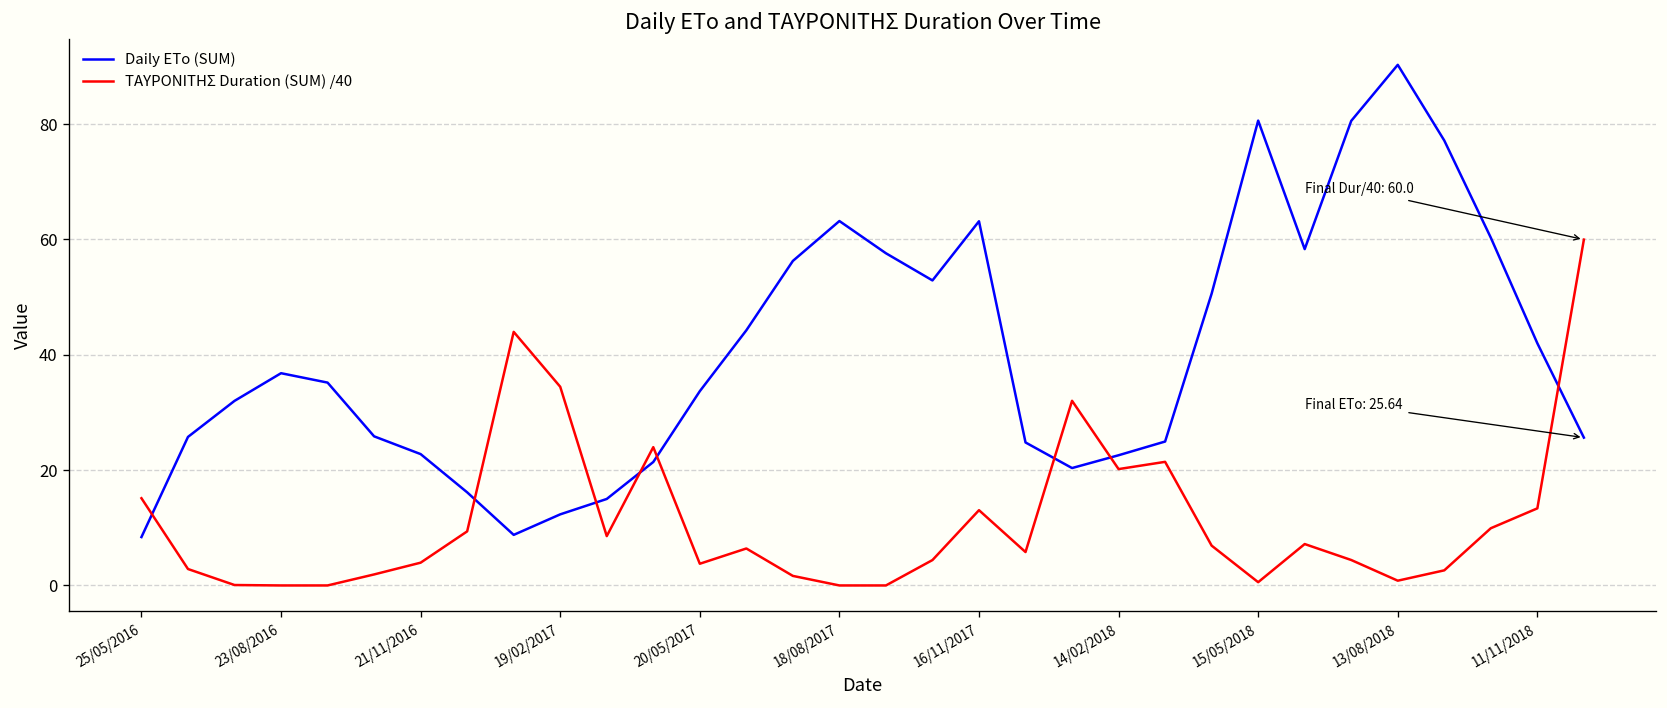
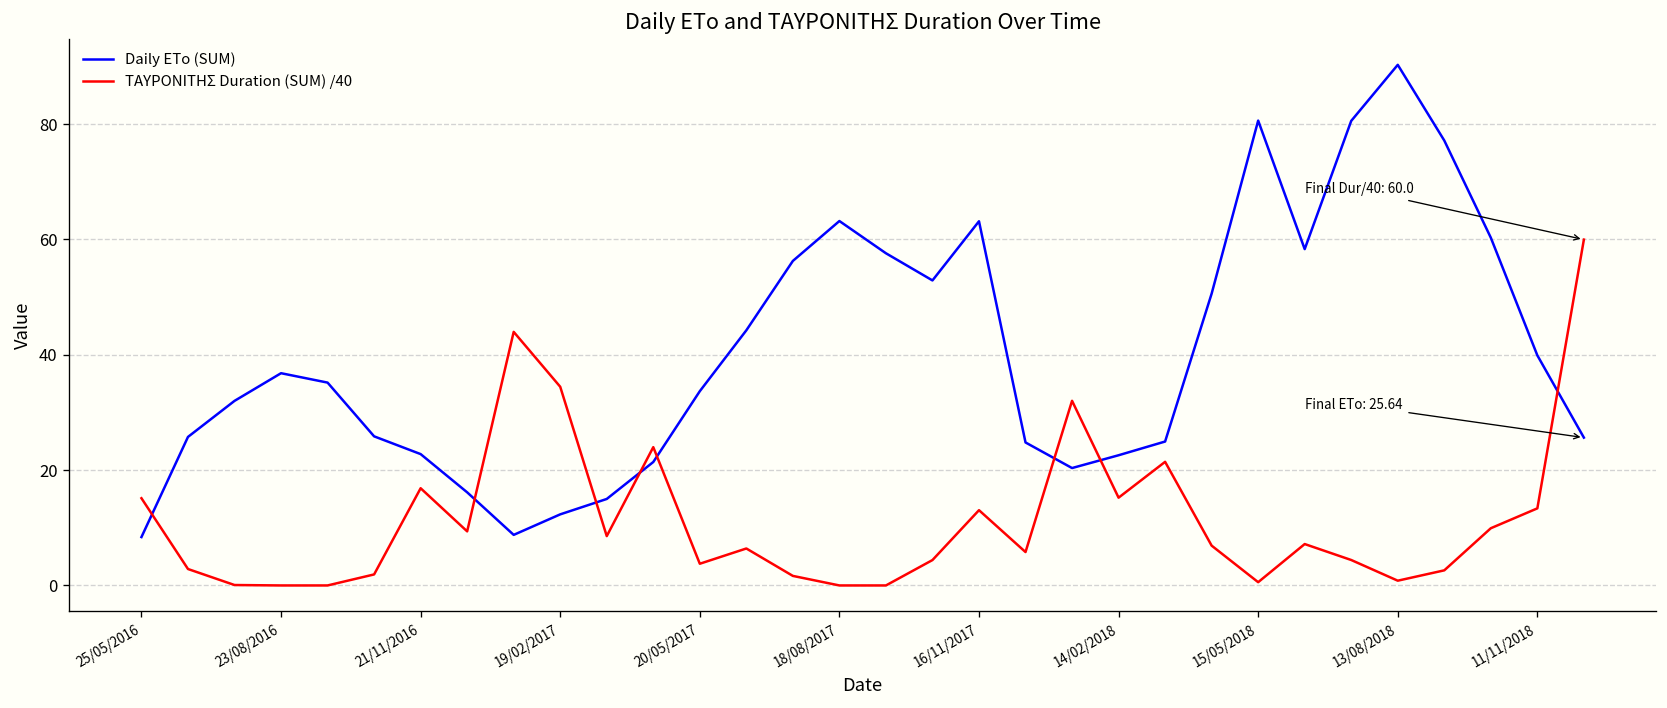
ΤΑΥΡΟΝΙΤΗΣ Duration (SUM) /40, 21/11/2016: 4 -> 17
ΤΑΥΡΟΝΙΤΗΣ Duration (SUM) /40, 14/02/2018: 20 -> 15
Daily ETo (SUM), 11/11/2018: 42 -> 40
